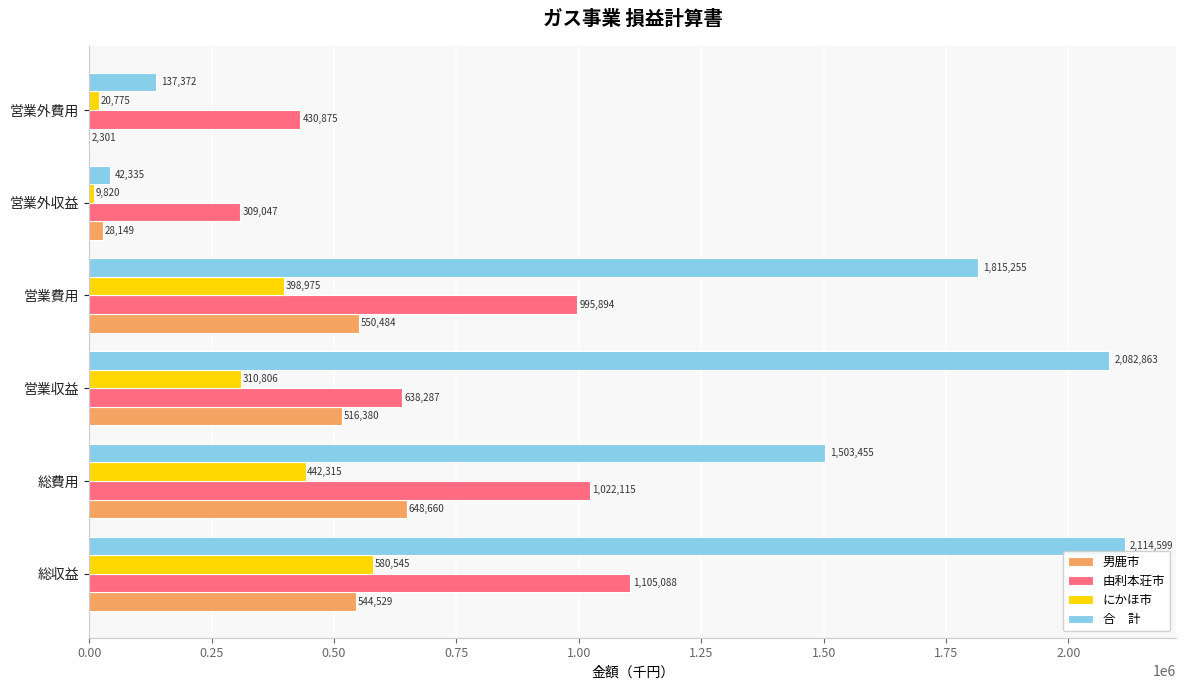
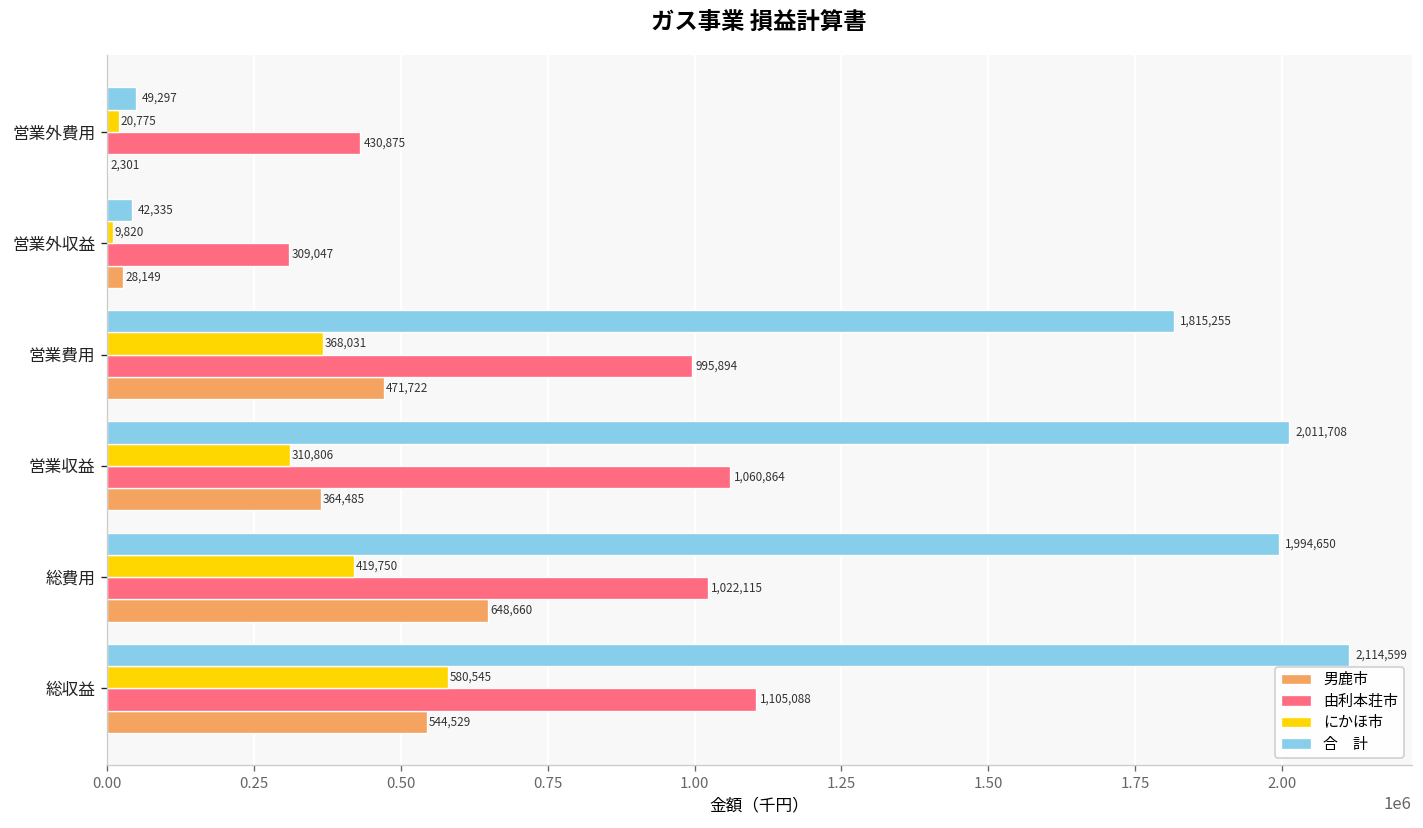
合 計, 営業外費用: 137,372 -> 49,297
にかほ市, 営業費用: 398,975 -> 368,031
男鹿市, 営業費用: 550,484 -> 471,722
合 計, 営業収益: 2,082,863 -> 2,011,708
由利本荘市, 営業収益: 638,287 -> 1,060,864
男鹿市, 営業収益: 516,380 -> 364,485
合 計, 総費用: 1,503,455 -> 1,994,650
にかほ市, 総費用: 442,315 -> 419,750
